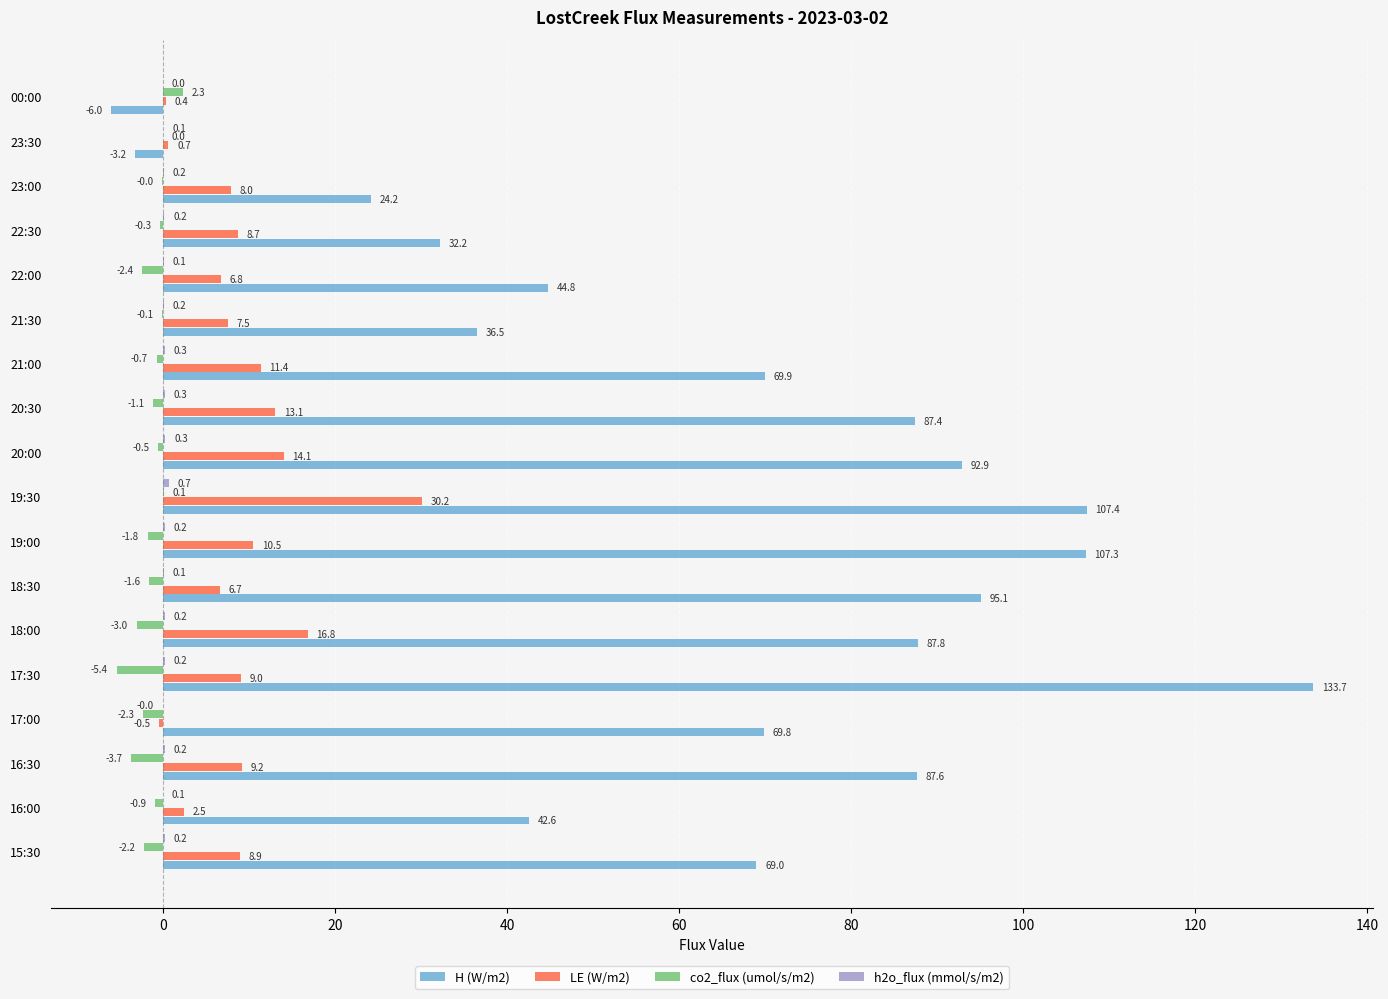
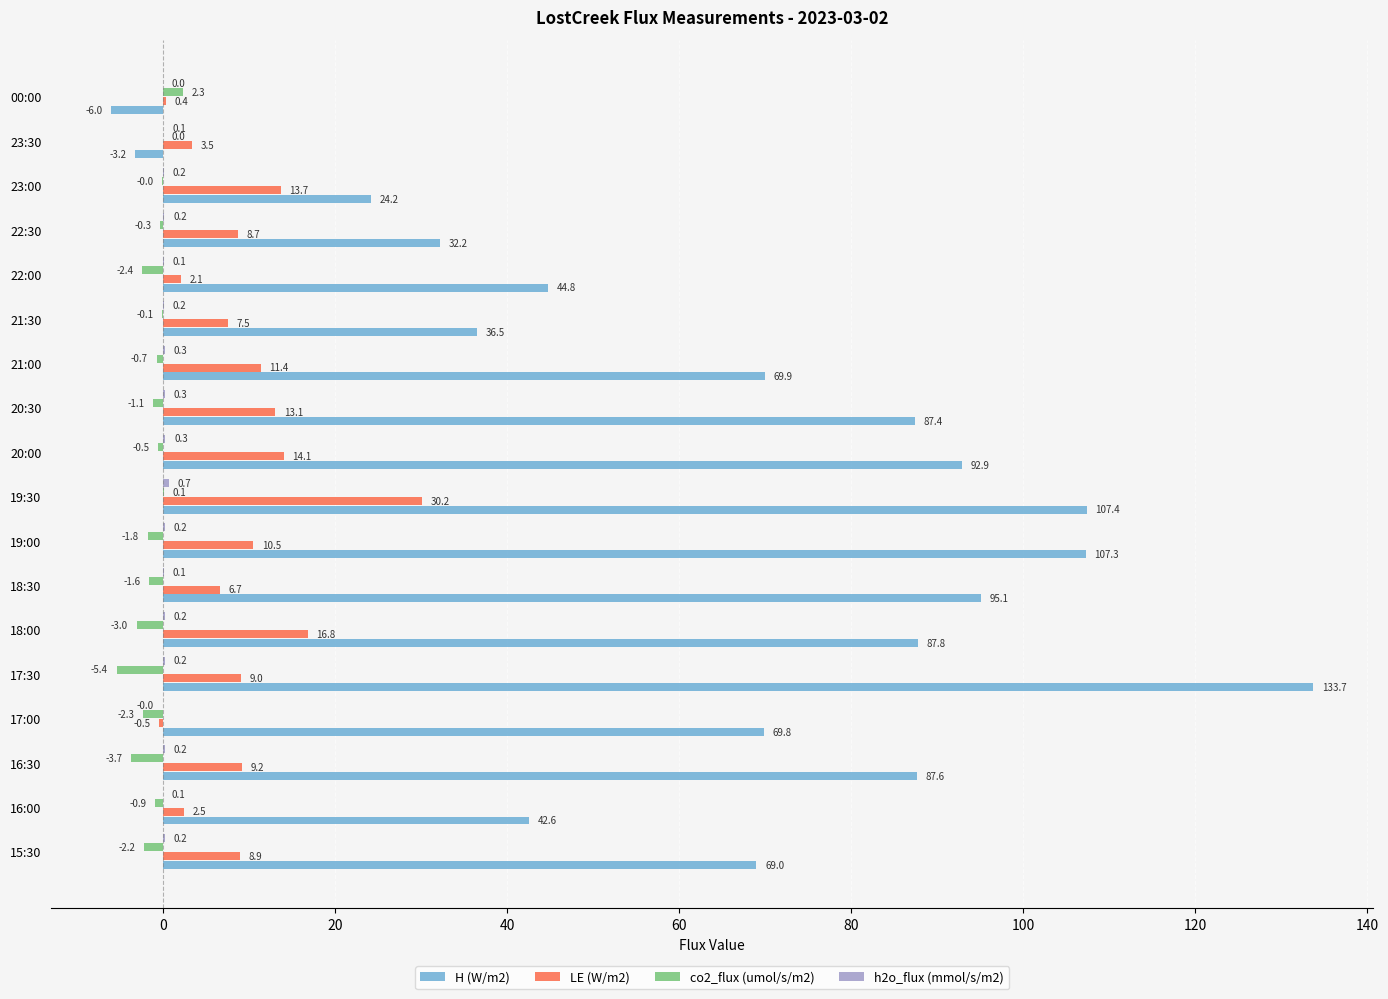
LE (W/m2), 23:30: 0.7 -> 3.5
LE (W/m2), 23:00: 8.0 -> 13.7
LE (W/m2), 22:00: 6.8 -> 2.1
